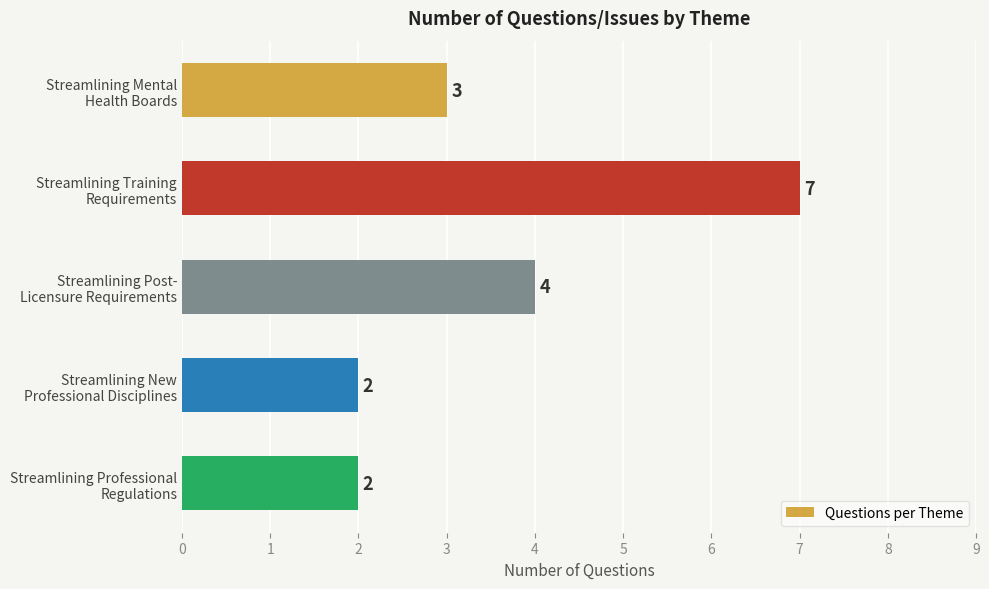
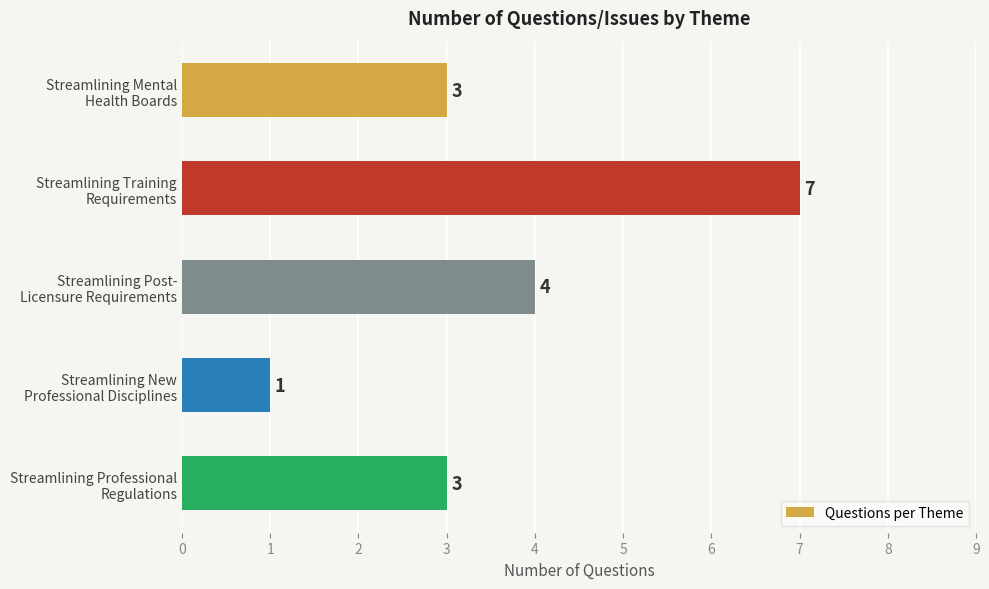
Streamlining New Professional Disciplines: 2 -> 1
Streamlining Professional Regulations: 2 -> 3
